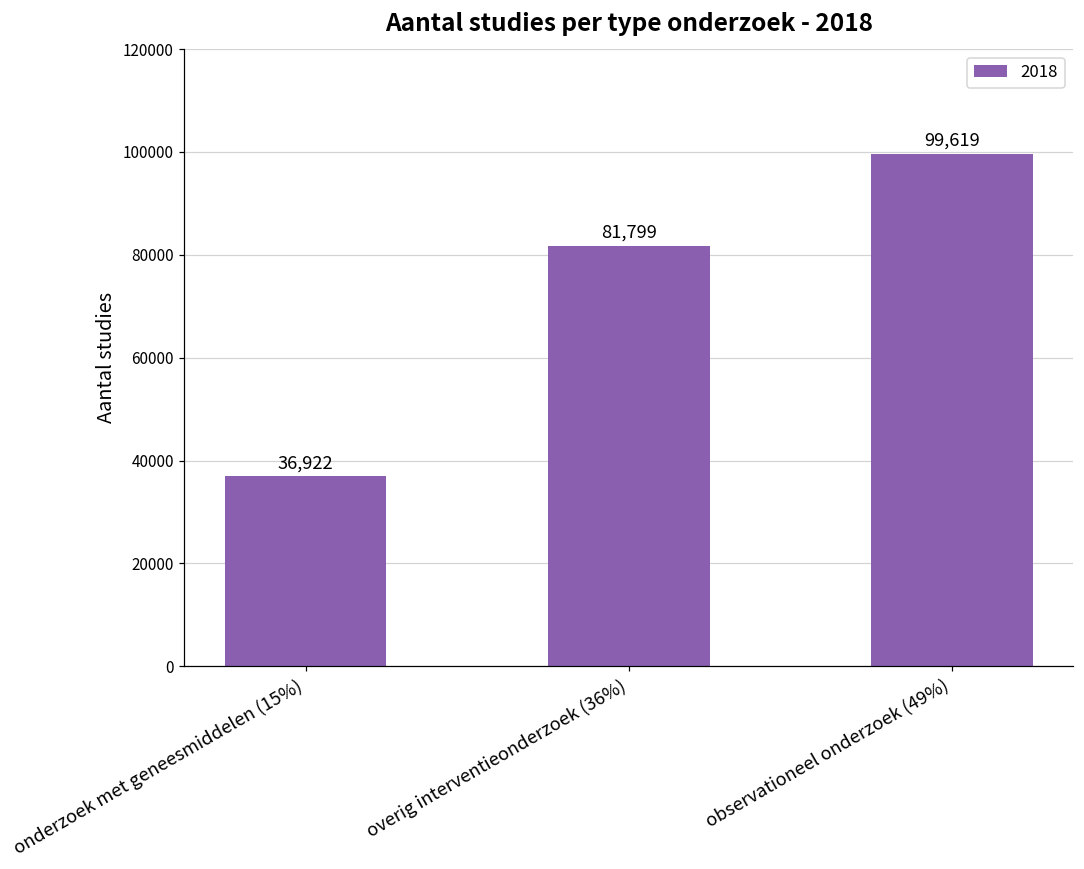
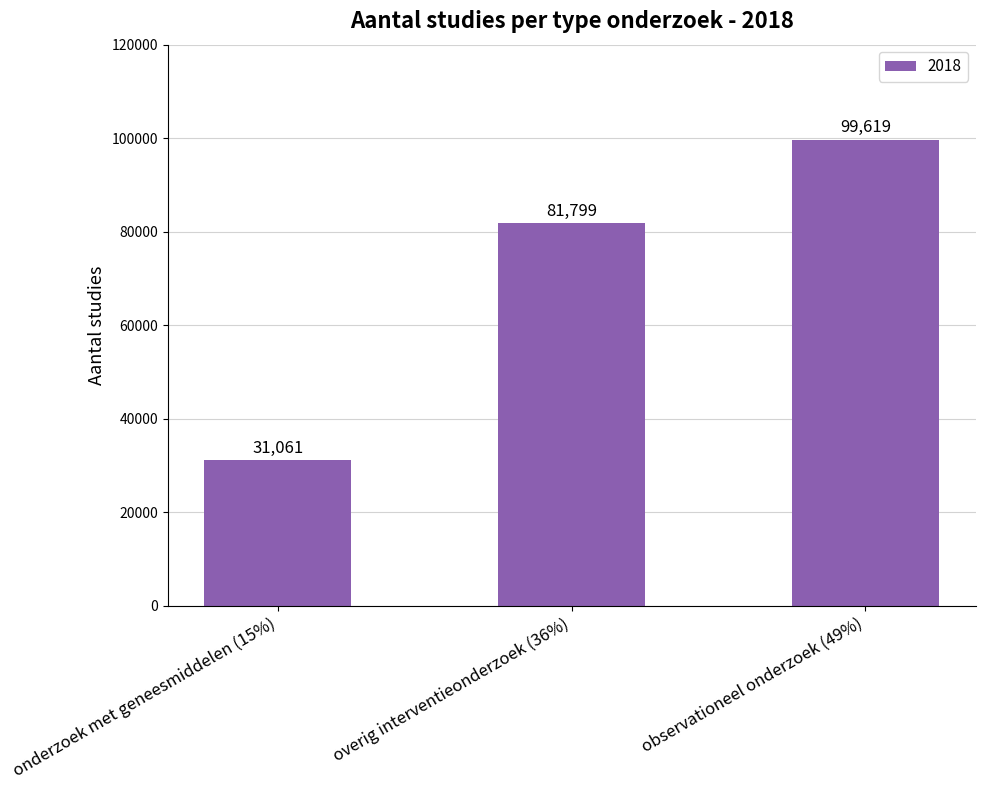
onderzoek met geneesmiddelen (15%): 36,922 -> 31,061
